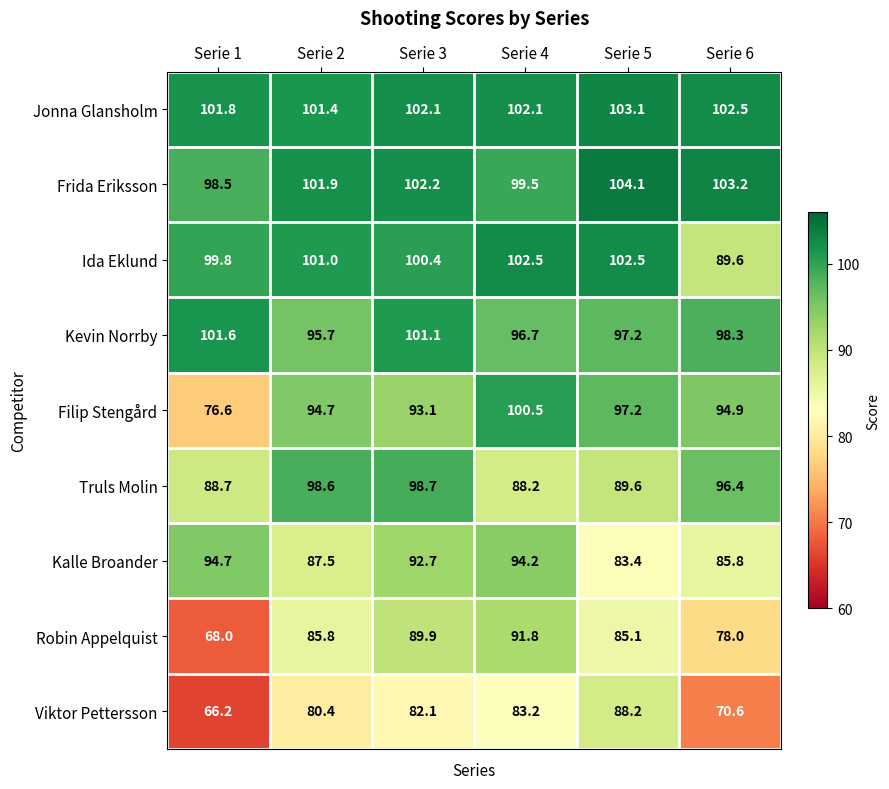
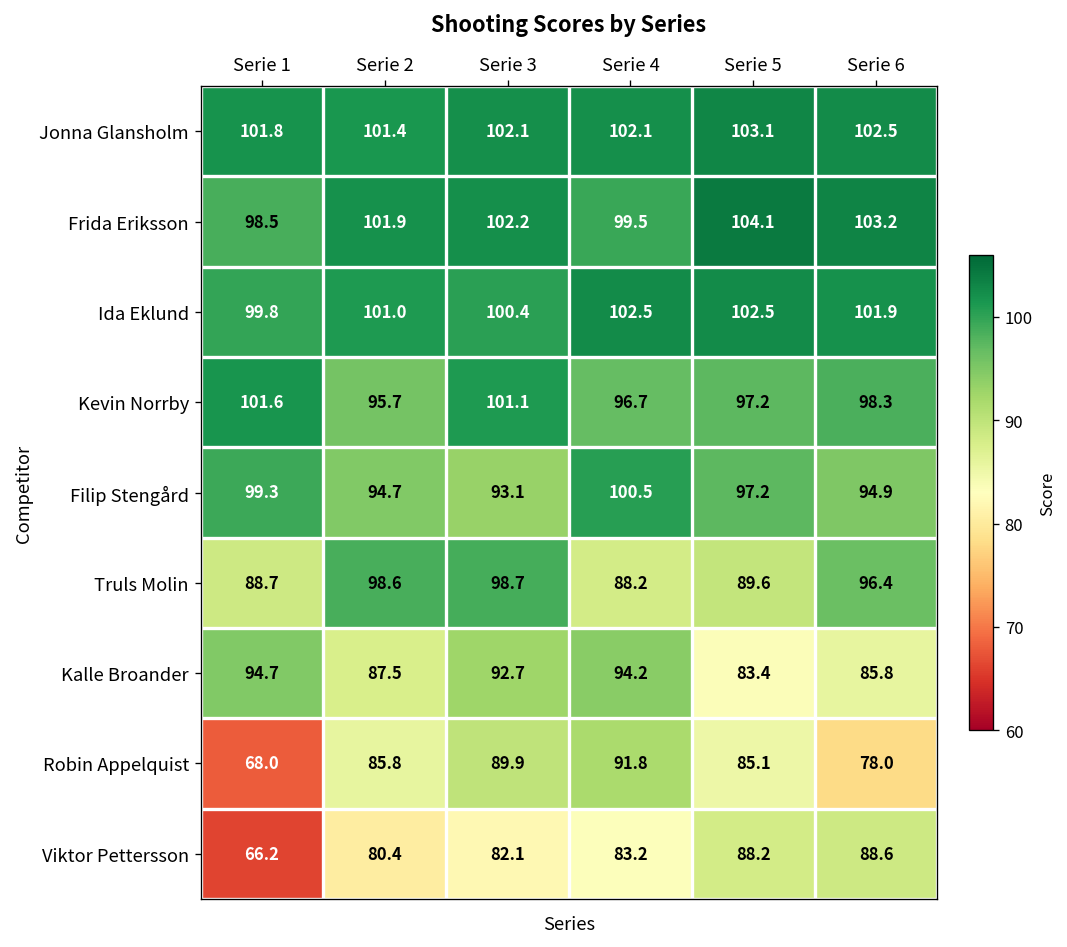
Ida Eklund, Serie 6: 89.6 -> 101.9
Filip Stengård, Serie 1: 76.6 -> 99.3
Viktor Pettersson, Serie 6: 70.6 -> 88.6
